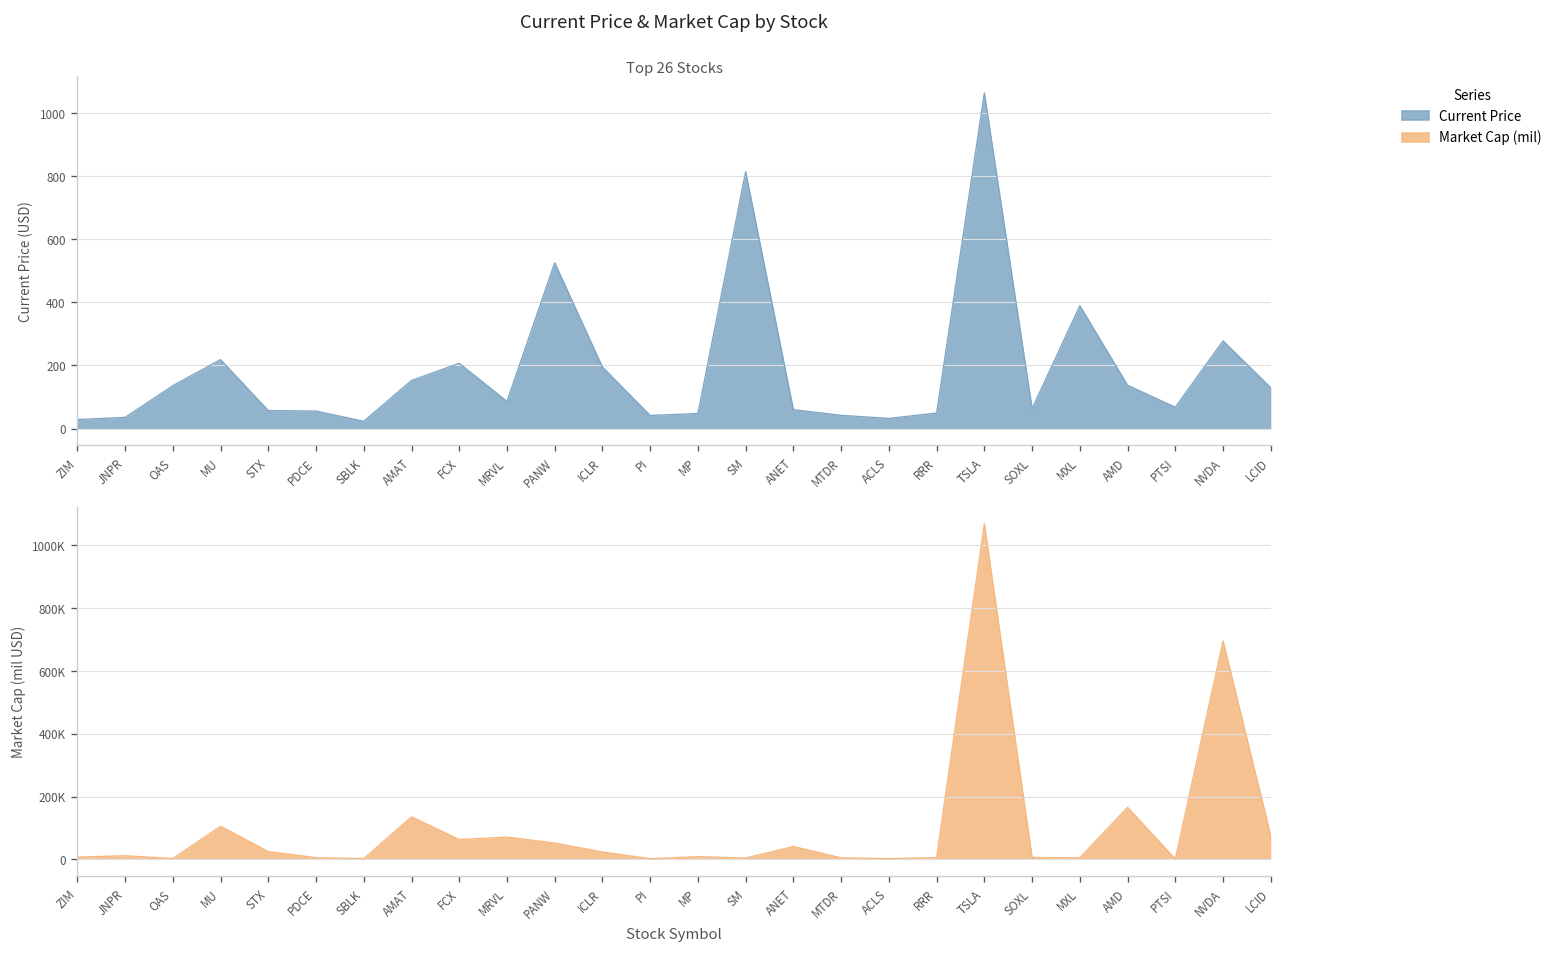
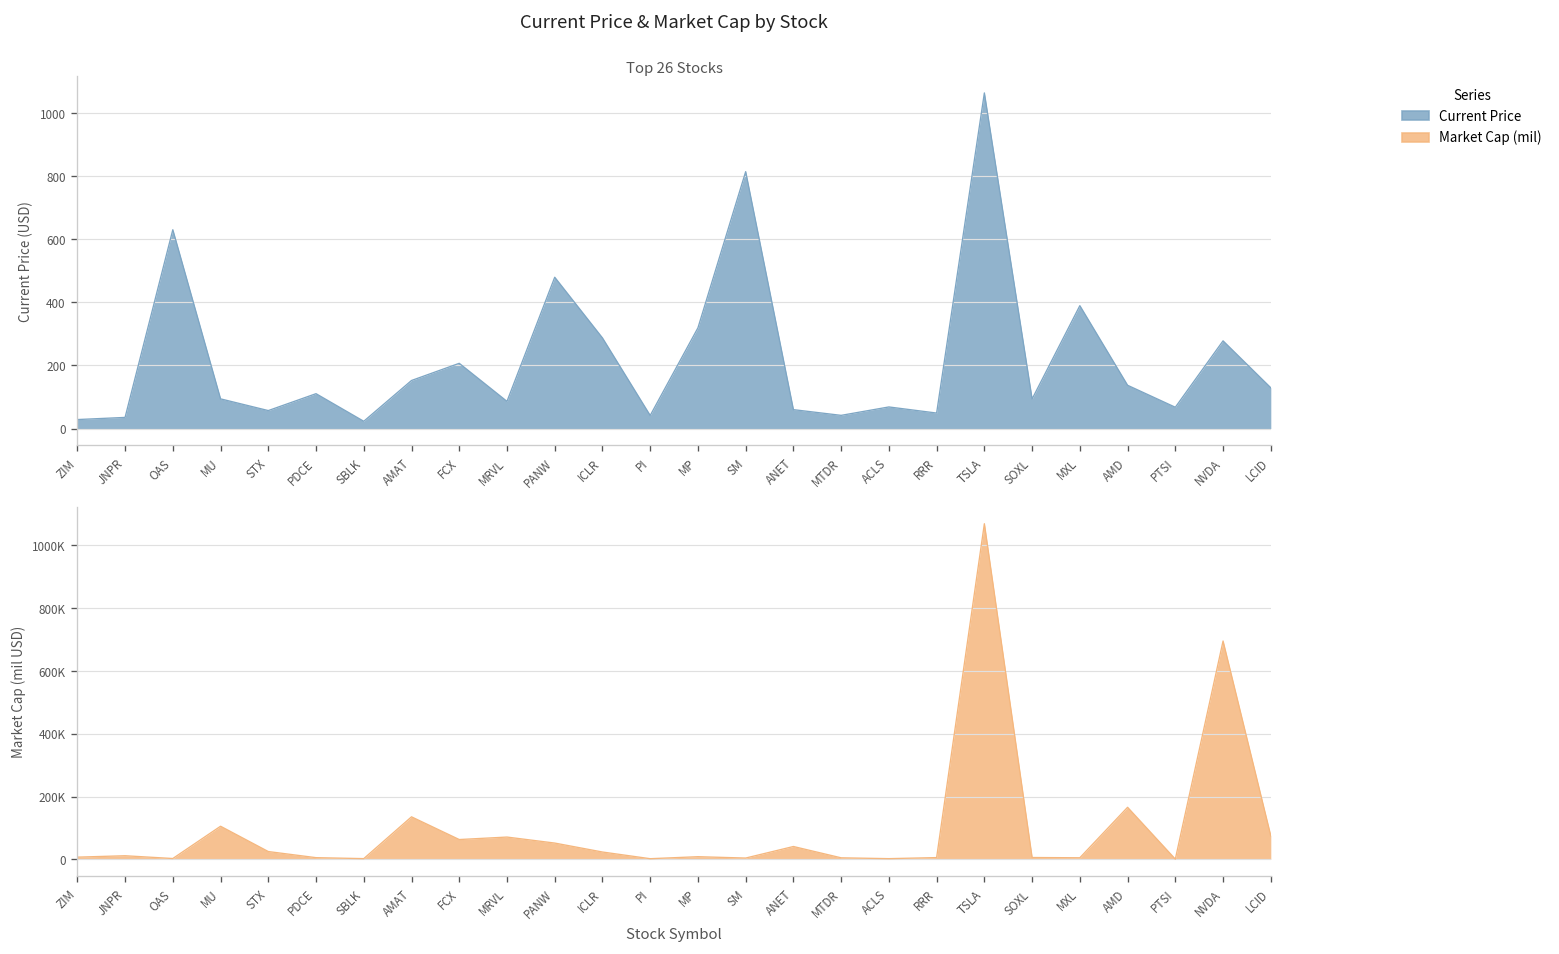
Top 26 Stocks, OAS: 140 -> 630
Top 26 Stocks, MU: 220 -> 90
Top 26 Stocks, PDCE: 60 -> 110
Top 26 Stocks, PANW: 530 -> 480
Top 26 Stocks, ICLR: 200 -> 290
Top 26 Stocks, MP: 50 -> 320
Top 26 Stocks, ACLS: 30 -> 70
Top 26 Stocks, SOXL: 60 -> 90
